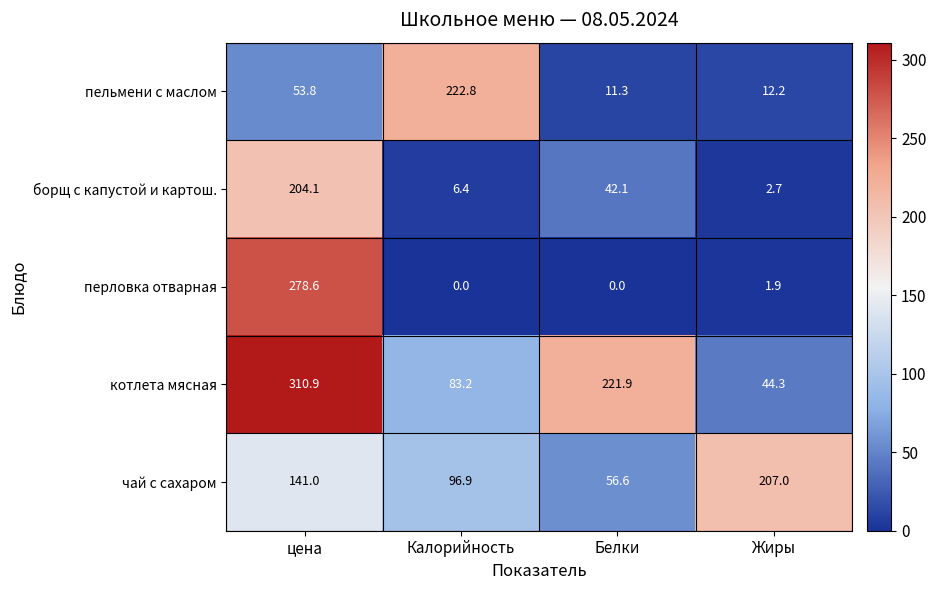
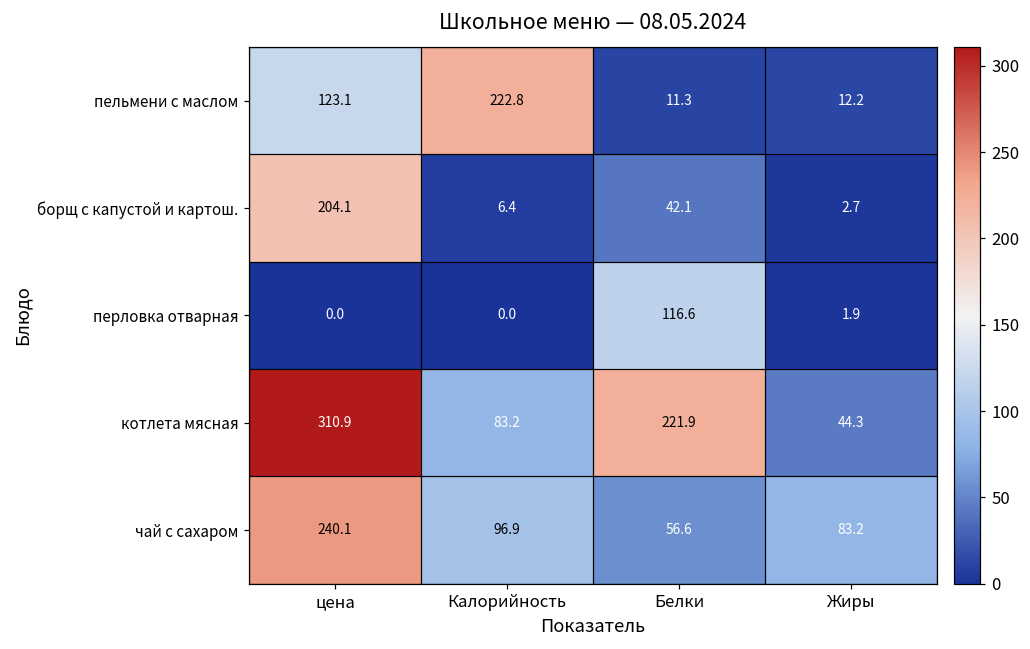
пельмени с маслом, цена: 53.8 -> 123.1
перловка отварная, цена: 278.6 -> 0.0
перловка отварная, Белки: 0.0 -> 116.6
чай с сахаром, цена: 141.0 -> 240.1
чай с сахаром, Жиры: 207.0 -> 83.2
